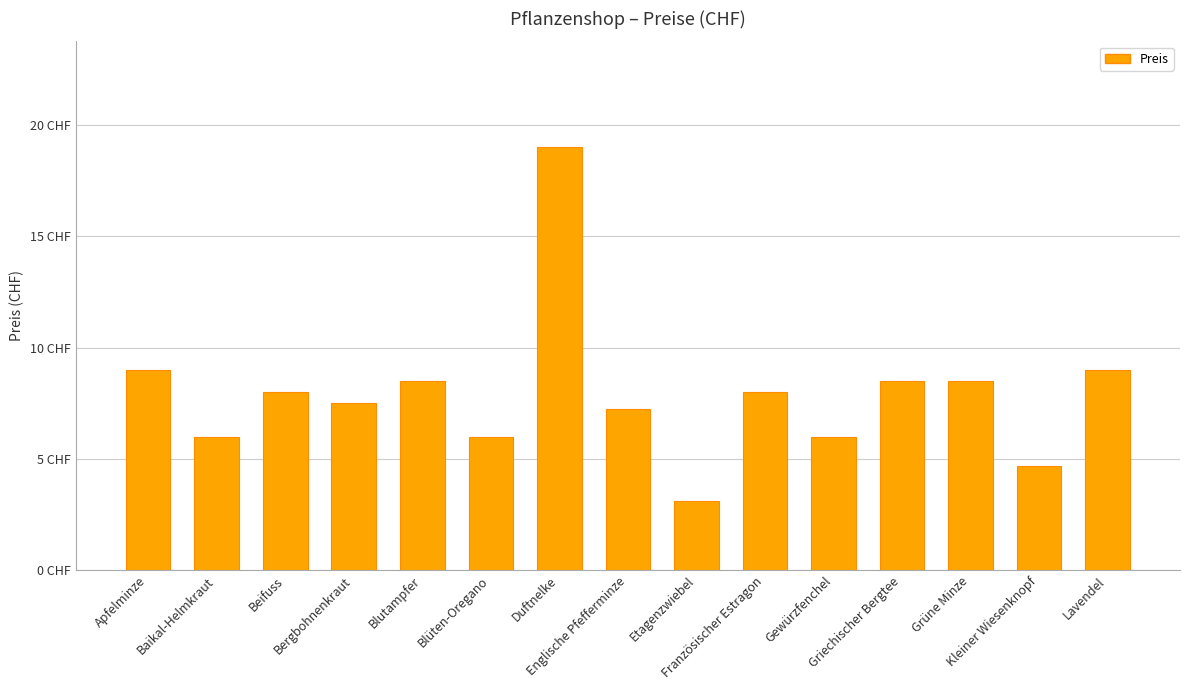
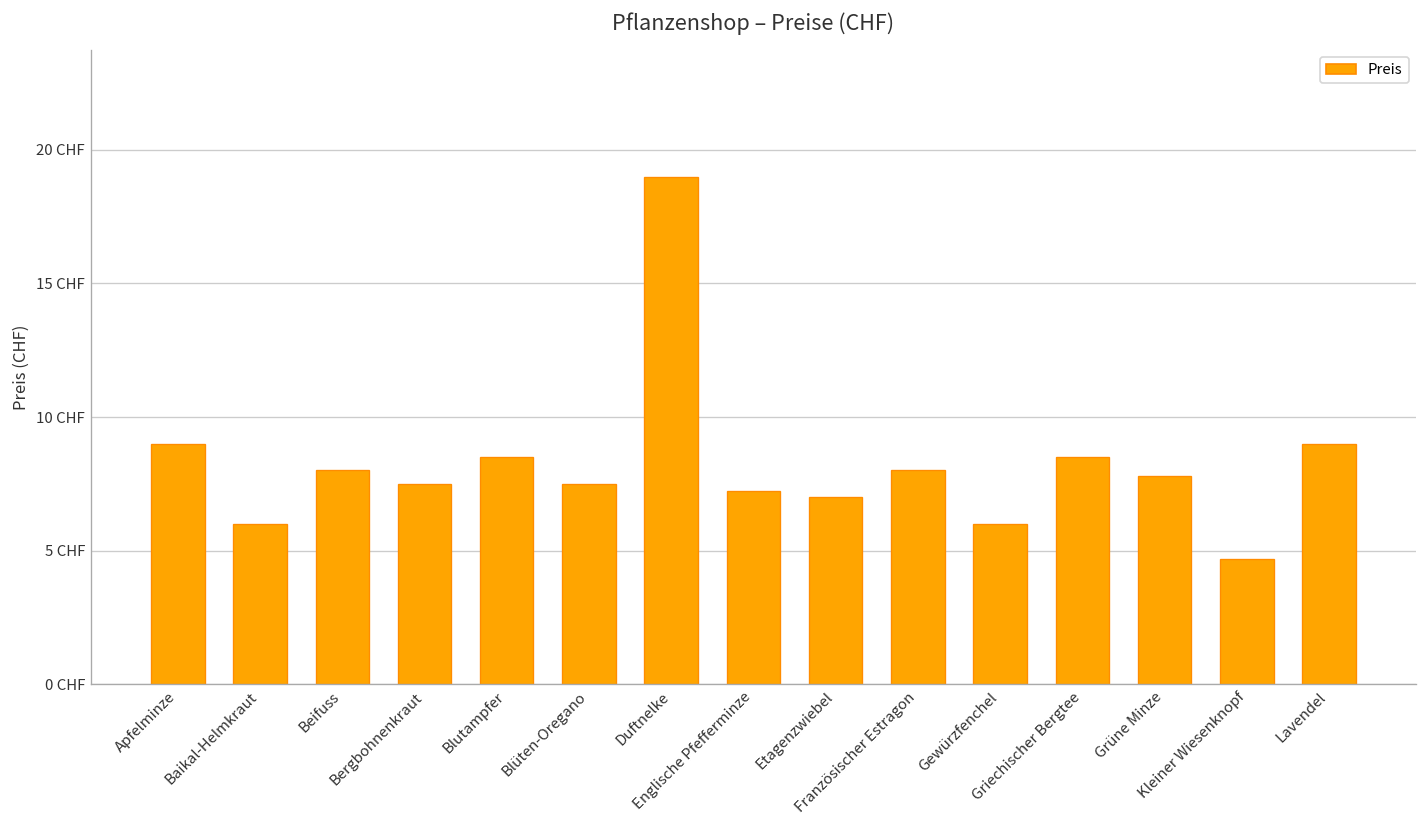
Blüten-Oregano: 6.0 CHF -> 7.5 CHF
Etagenzwiebel: 3.1 CHF -> 7.0 CHF
Grüne Minze: 8.5 CHF -> 7.8 CHF
